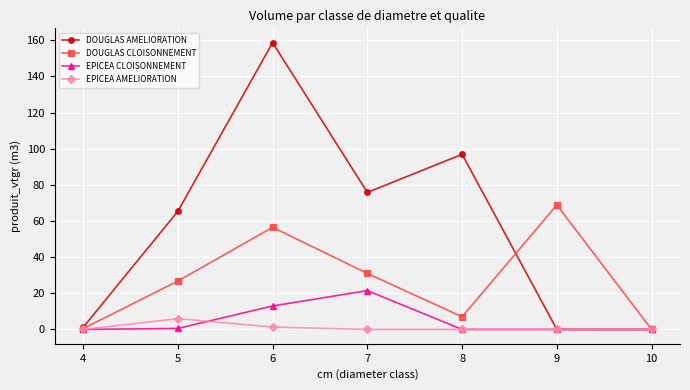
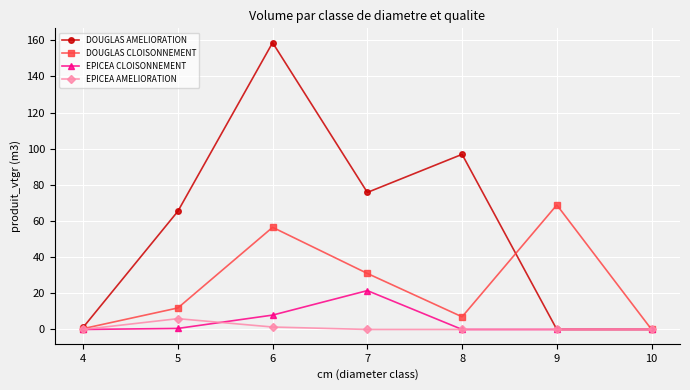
DOUGLAS CLOISONNEMENT, 5: 27 -> 12
EPICEA CLOISONNEMENT, 6: 13 -> 8
